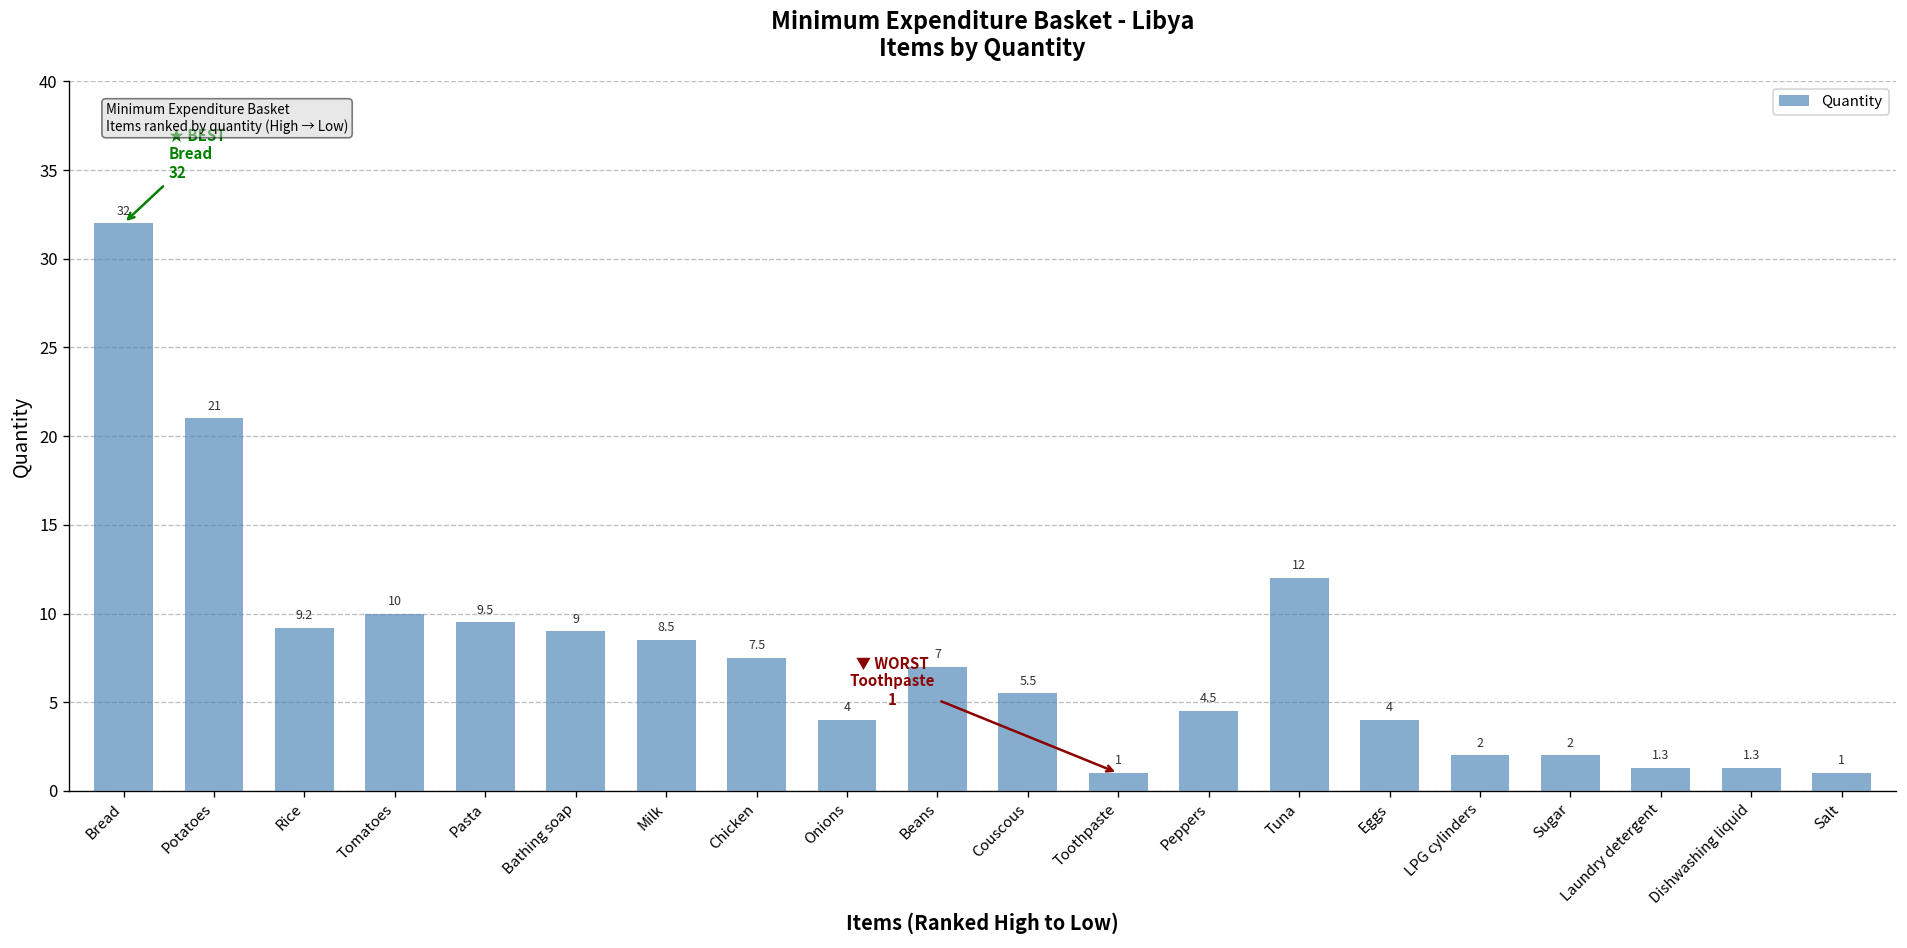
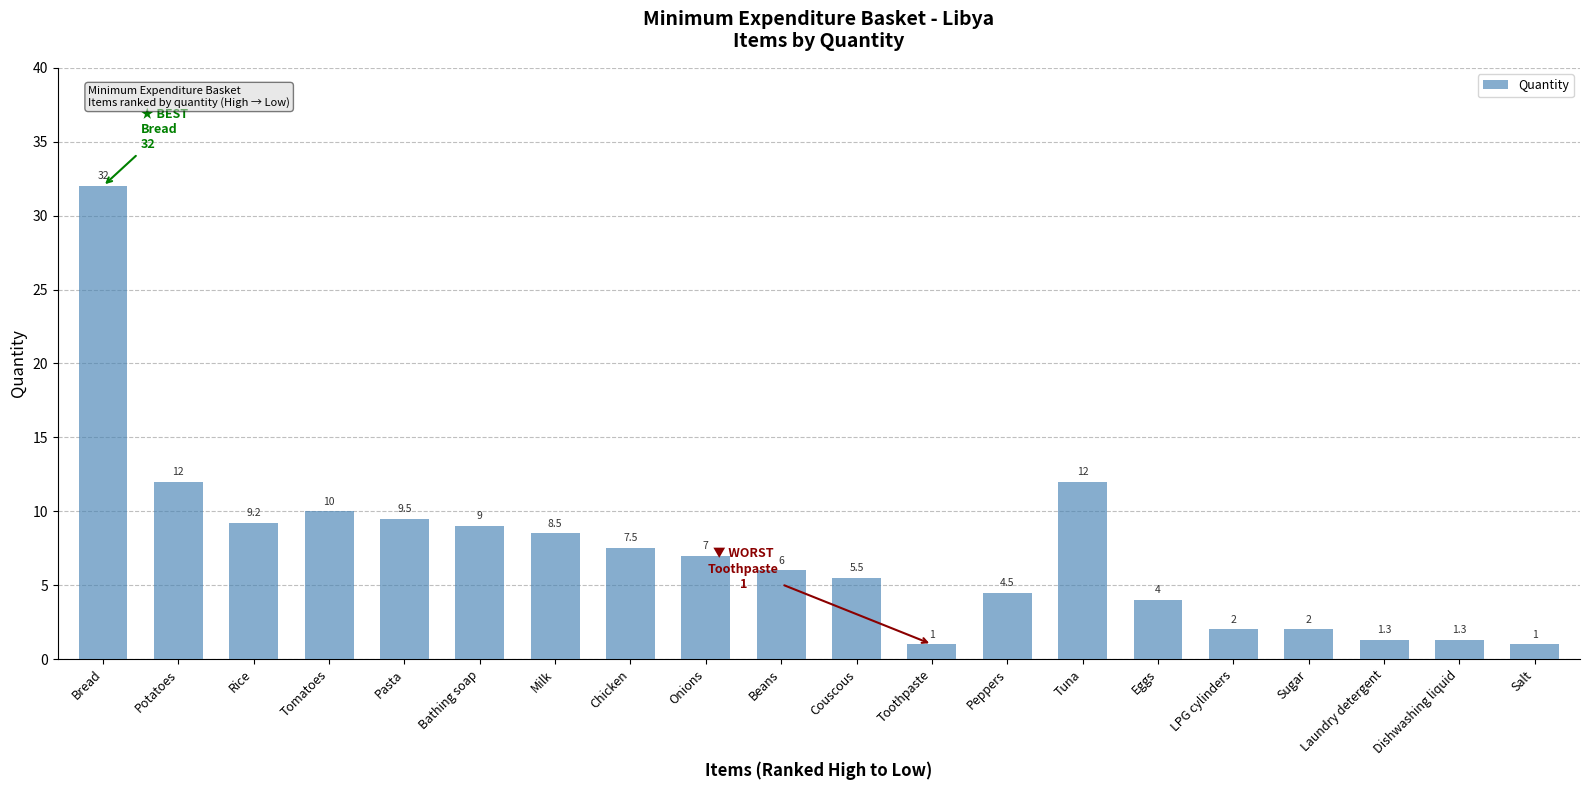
Potatoes: 21 -> 12
Onions: 4 -> 7
Beans: 7 -> 6
